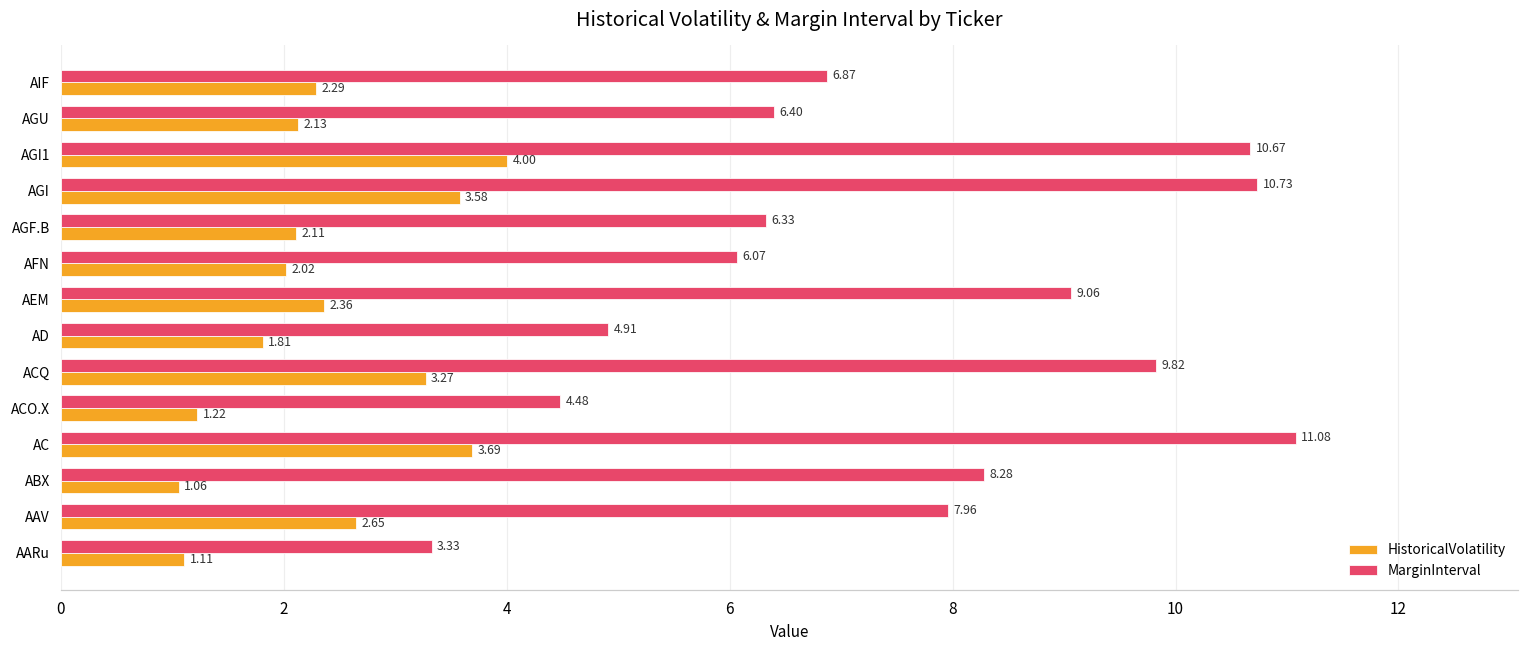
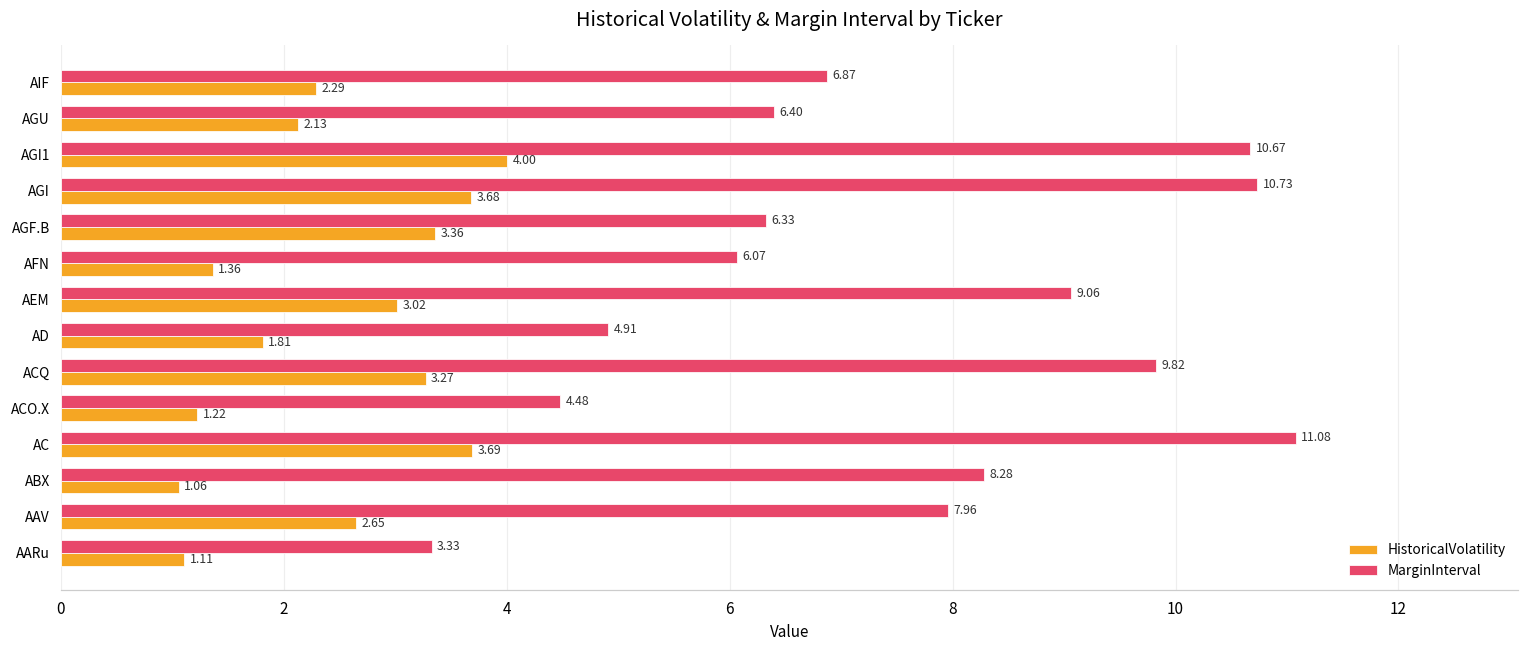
HistoricalVolatility, AGI: 3.58 -> 3.68
HistoricalVolatility, AGF.B: 2.11 -> 3.36
HistoricalVolatility, AFN: 2.02 -> 1.36
HistoricalVolatility, AEM: 2.36 -> 3.02
